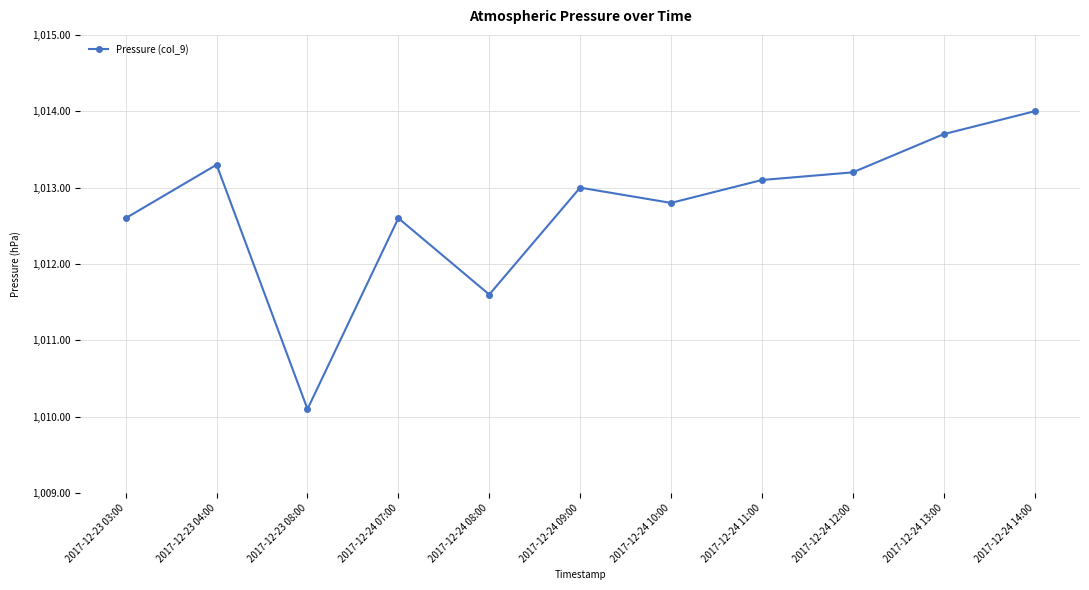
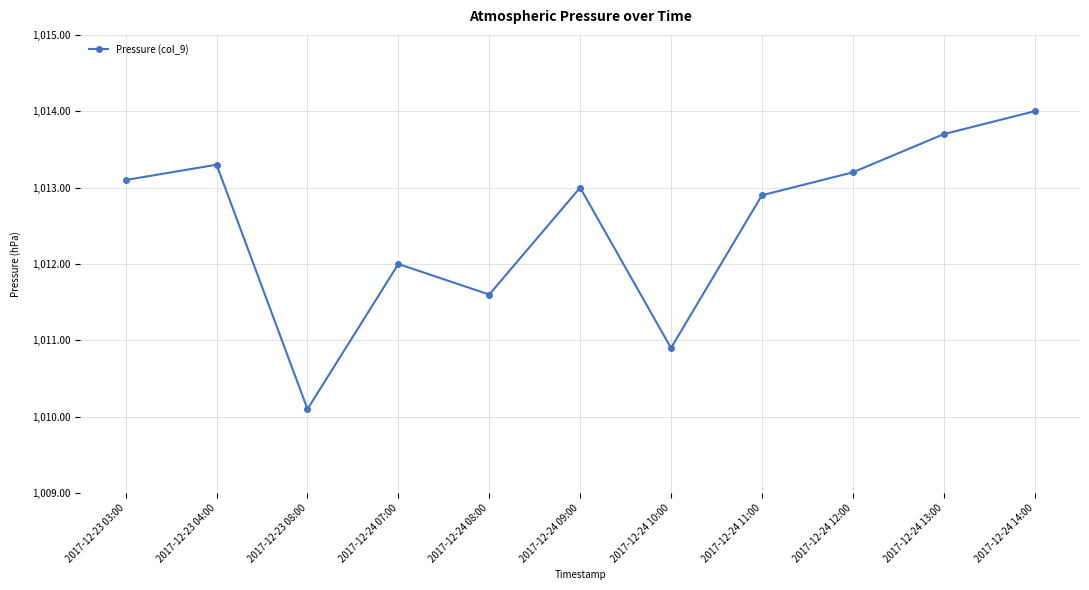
2017-12-23 03:00: 1,012.6 -> 1,013.1
2017-12-24 07:00: 1,012.6 -> 1,012.0
2017-12-24 10:00: 1,012.8 -> 1,010.9
2017-12-24 11:00: 1,013.1 -> 1,012.9
